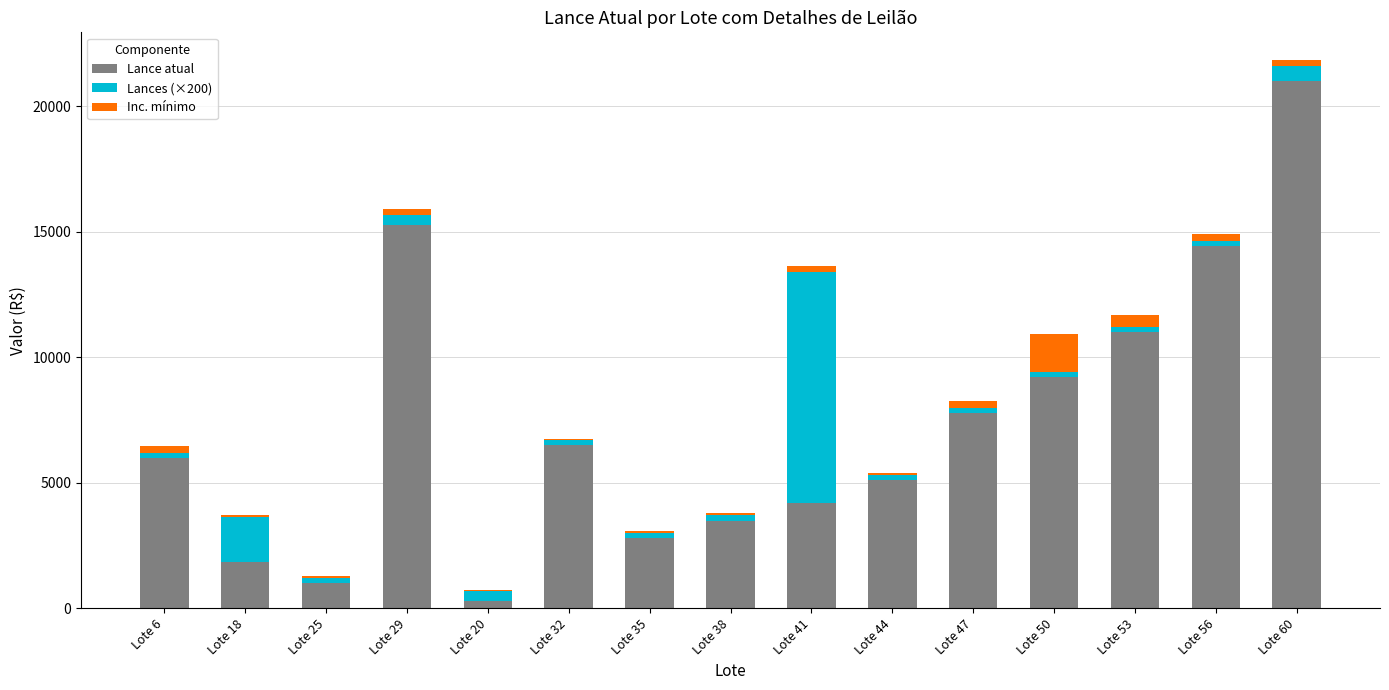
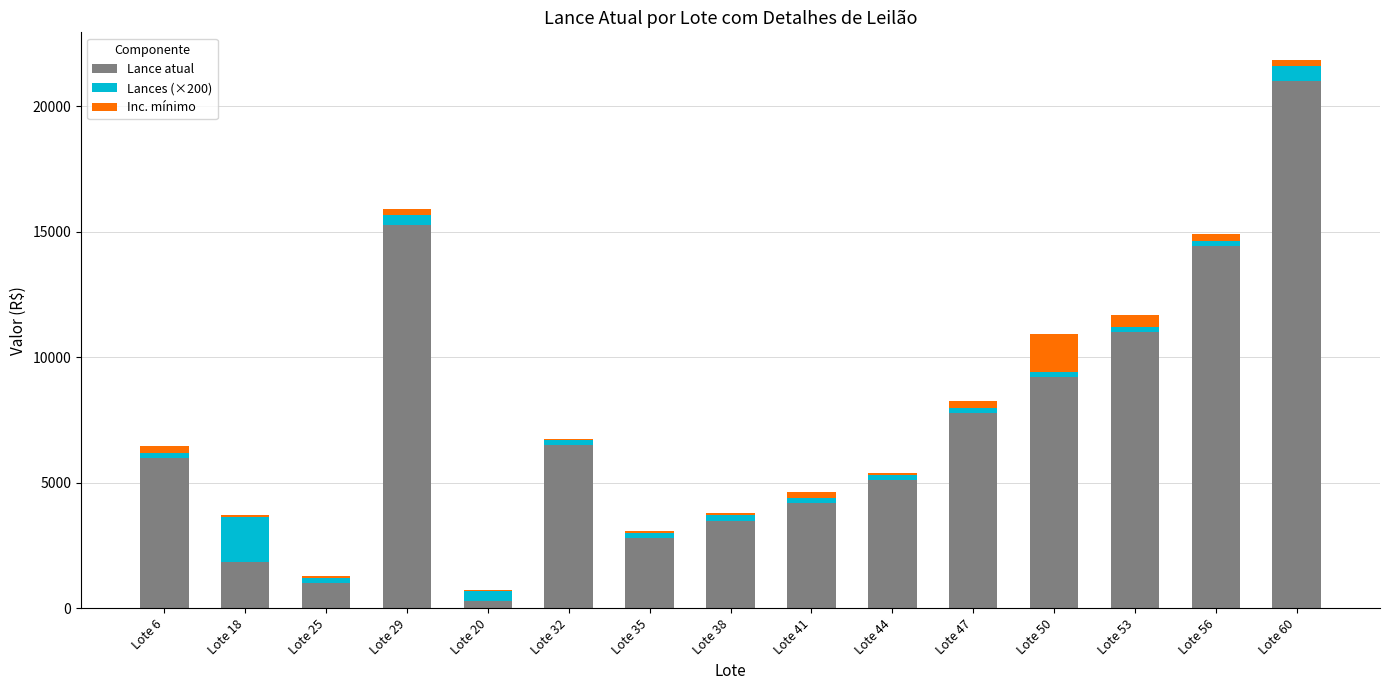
Lances (×200), Lote 41: 9200 -> 200
